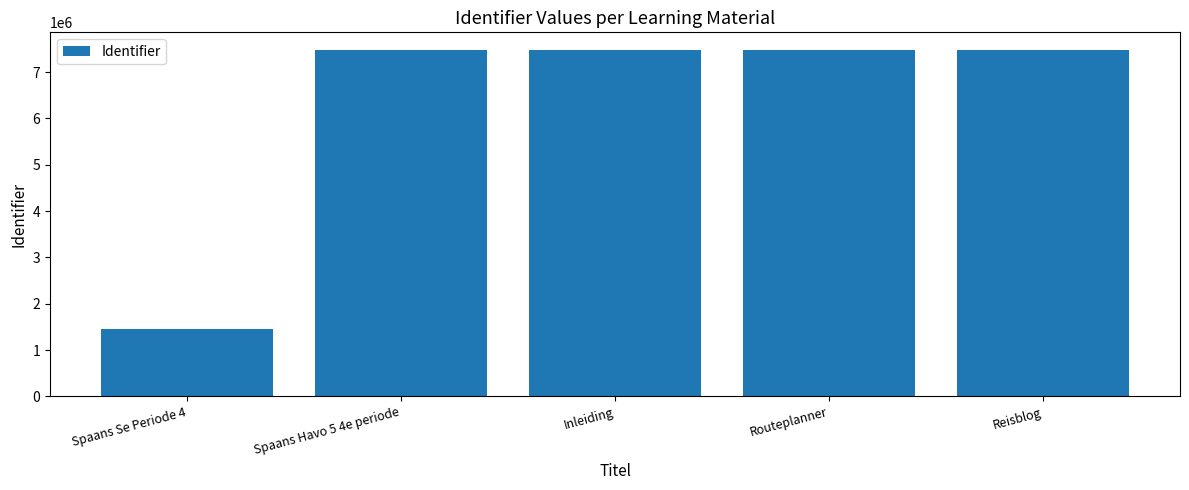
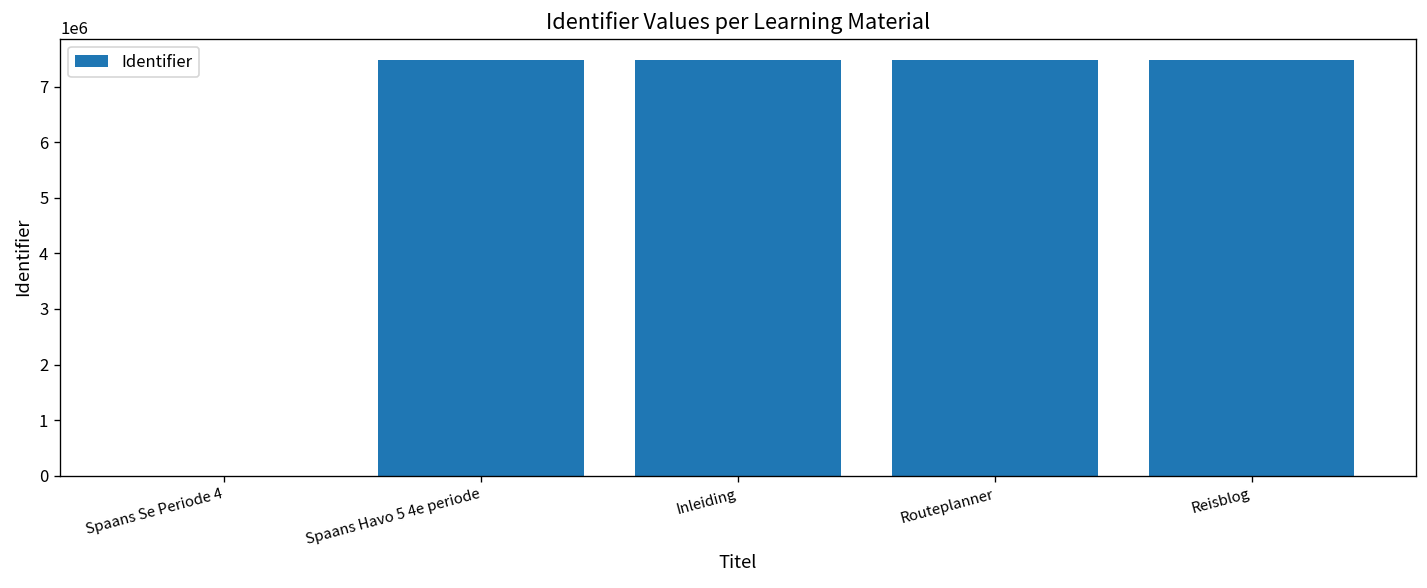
Spaans Se Periode 4: 1400000 -> 0
